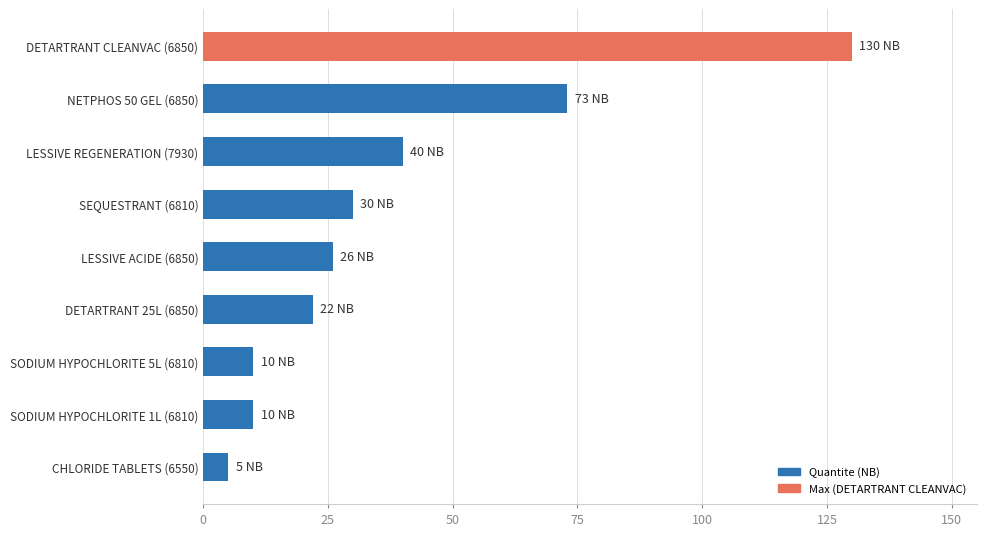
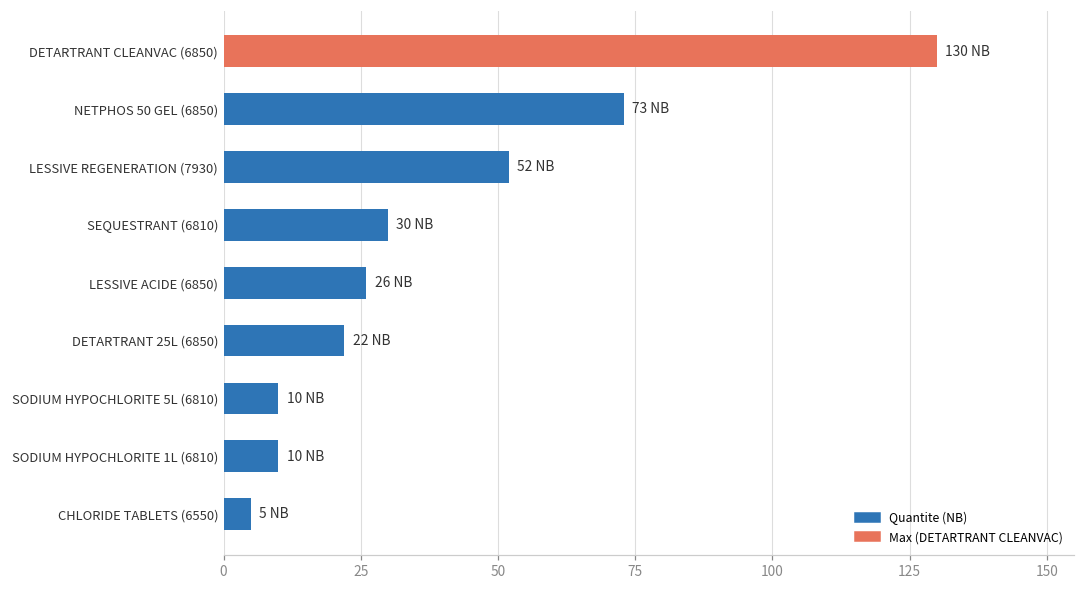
LESSIVE REGENERATION (7930): 40 -> 52
